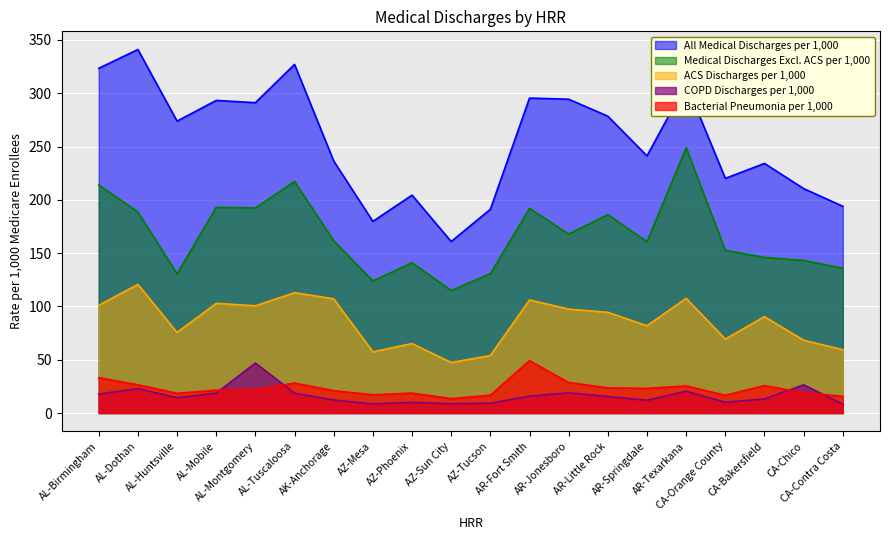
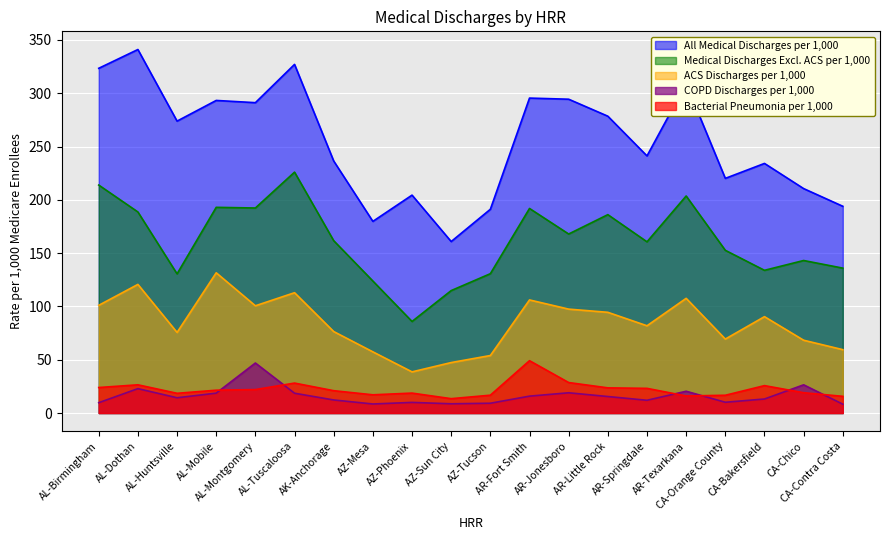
COPD Discharges per 1,000, AL-Birmingham: 18 -> 10
Bacterial Pneumonia per 1,000, AL-Birmingham: 33 -> 24
ACS Discharges per 1,000, AL-Mobile: 103 -> 132
Medical Discharges Excl. ACS per 1,000, AL-Tuscaloosa: 217 -> 226
ACS Discharges per 1,000, AK-Anchorage: 107 -> 76
Medical Discharges Excl. ACS per 1,000, AZ-Phoenix: 141 -> 86
ACS Discharges per 1,000, AZ-Phoenix: 65 -> 39
Medical Discharges Excl. ACS per 1,000, AR-Texarkana: 249 -> 204
Bacterial Pneumonia per 1,000, AR-Texarkana: 25 -> 16
Medical Discharges Excl. ACS per 1,000, CA-Bakersfield: 146 -> 134
